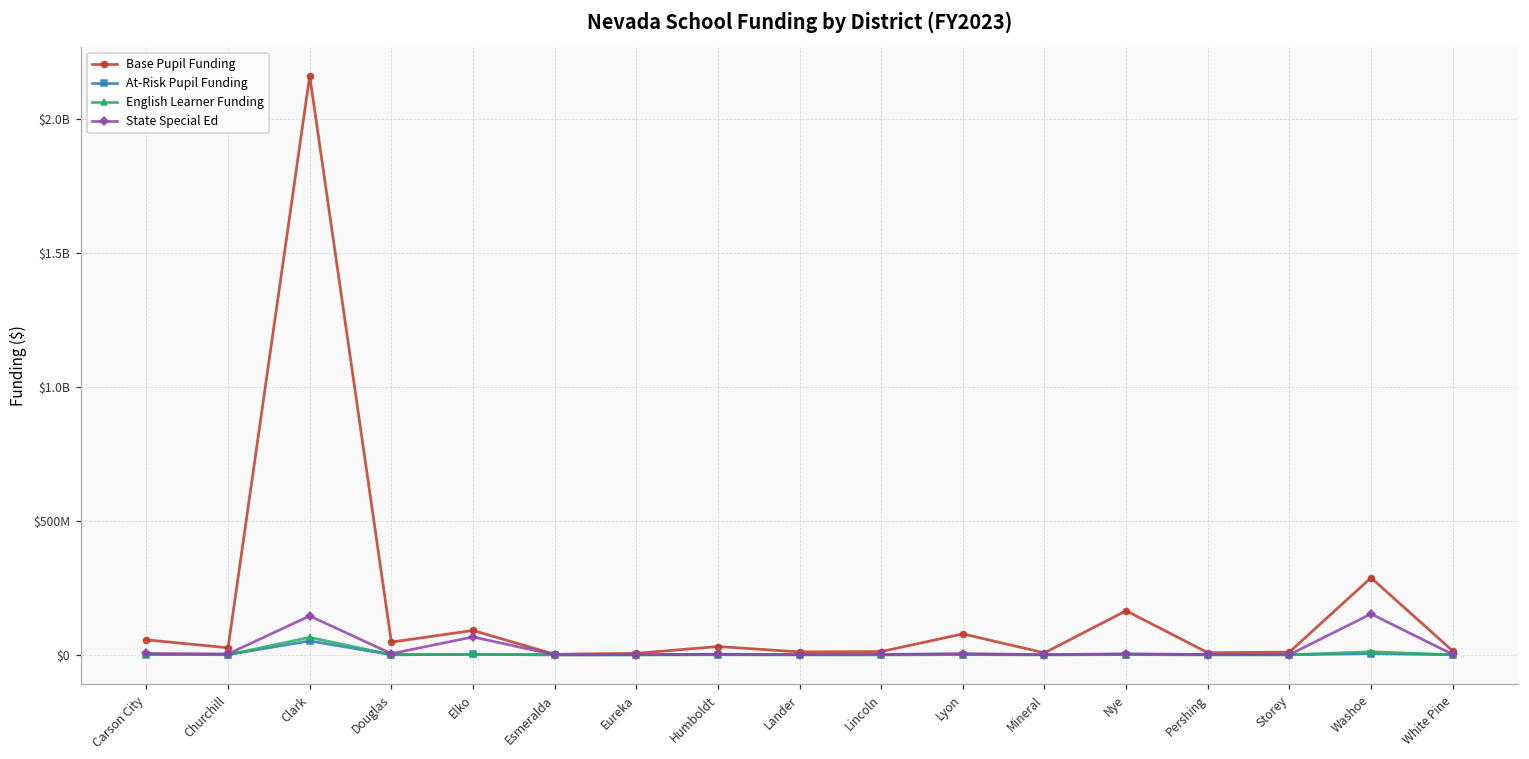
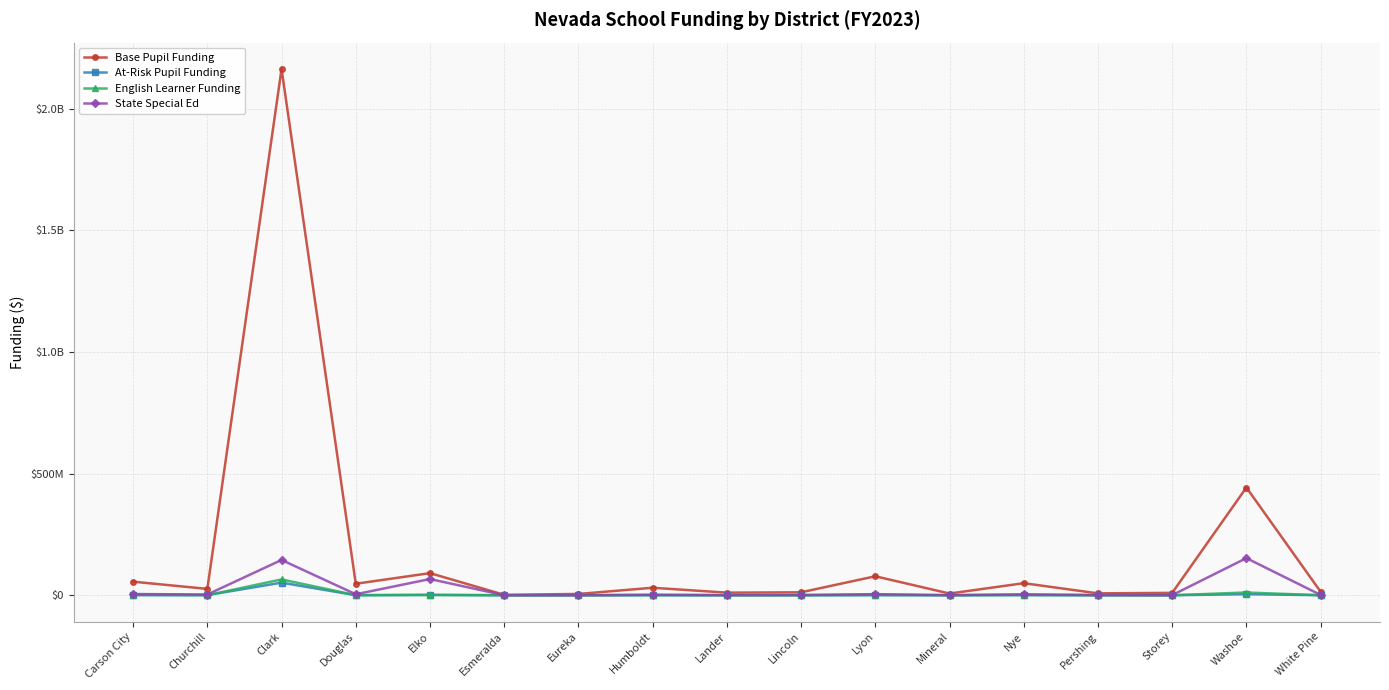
Base Pupil Funding, Nye: $160000000 -> $50000000
Base Pupil Funding, Washoe: $290000000 -> $440000000
